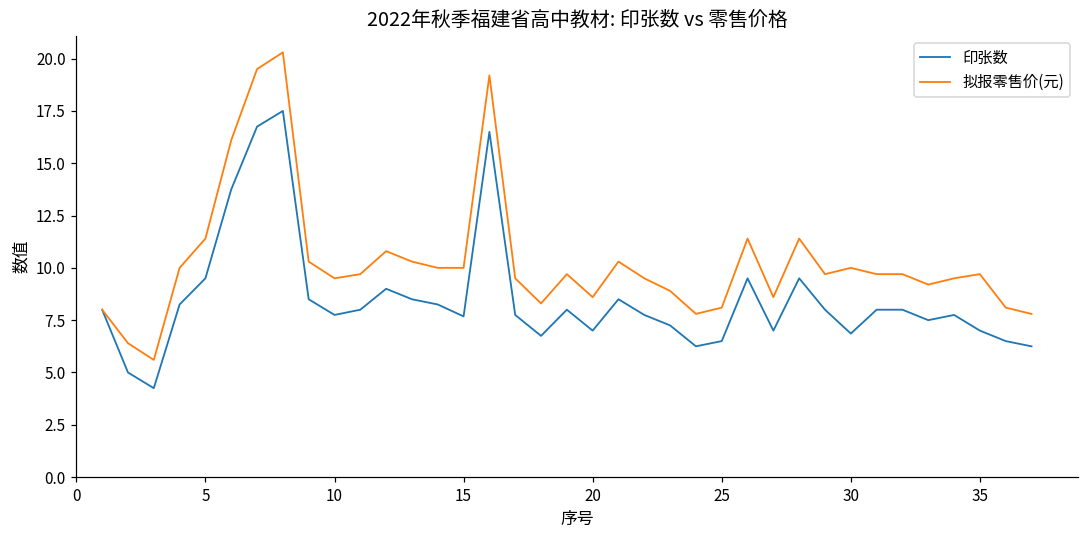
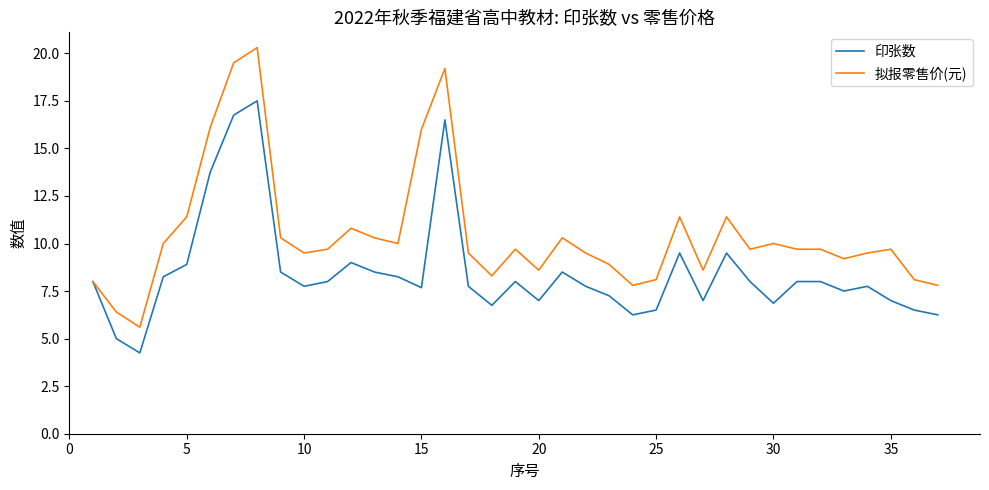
印张数, 5: 9.5 -> 8.9
拟报零售价(元), 15: 10 -> 16
